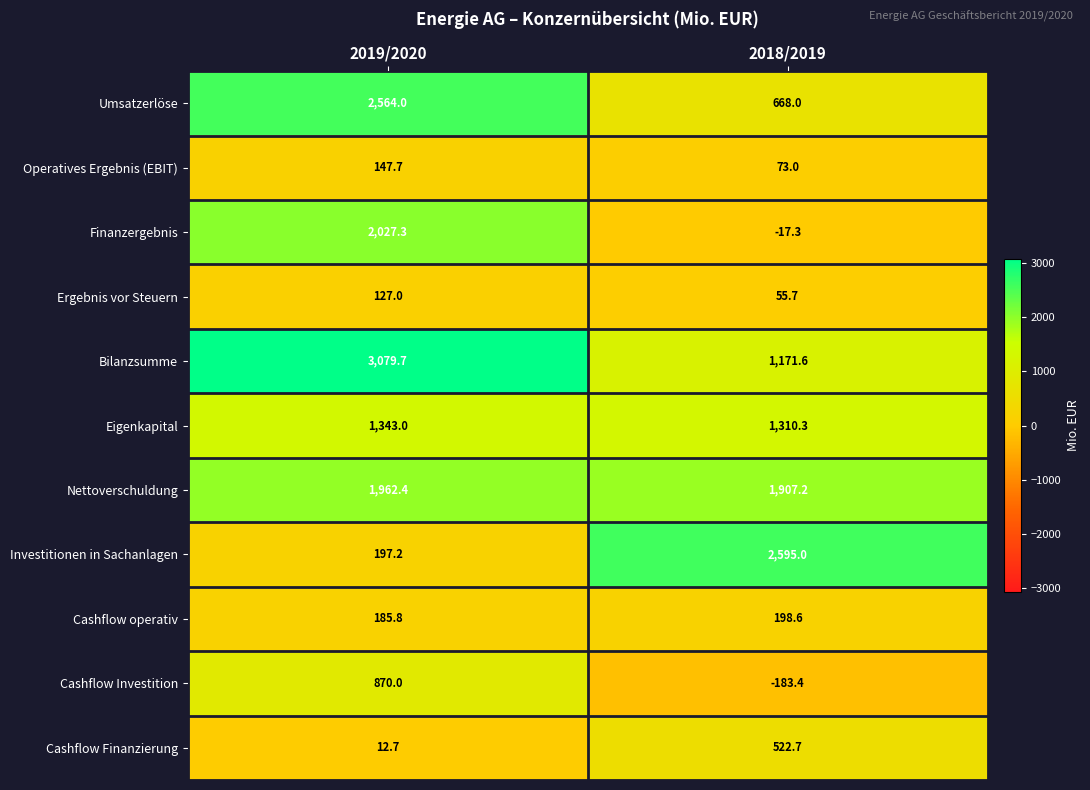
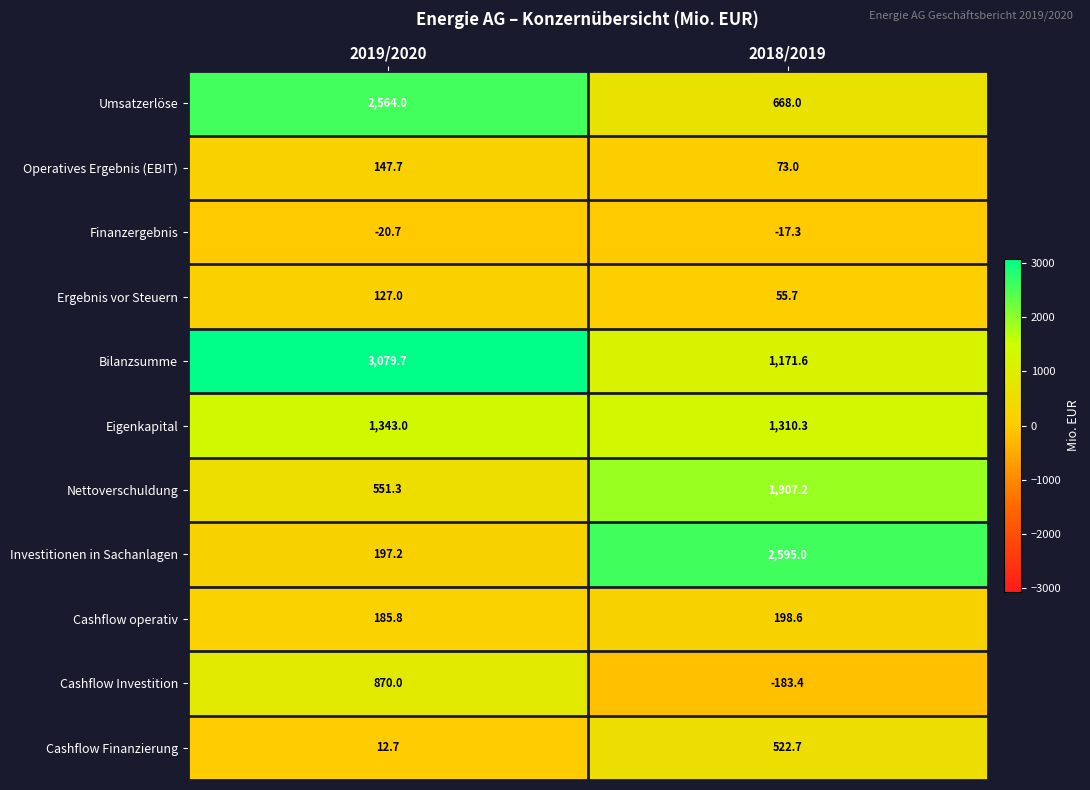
Finanzergebnis, 2019/2020: 2,027.3 -> -20.7
Nettoverschuldung, 2019/2020: 1,962.4 -> 551.3
